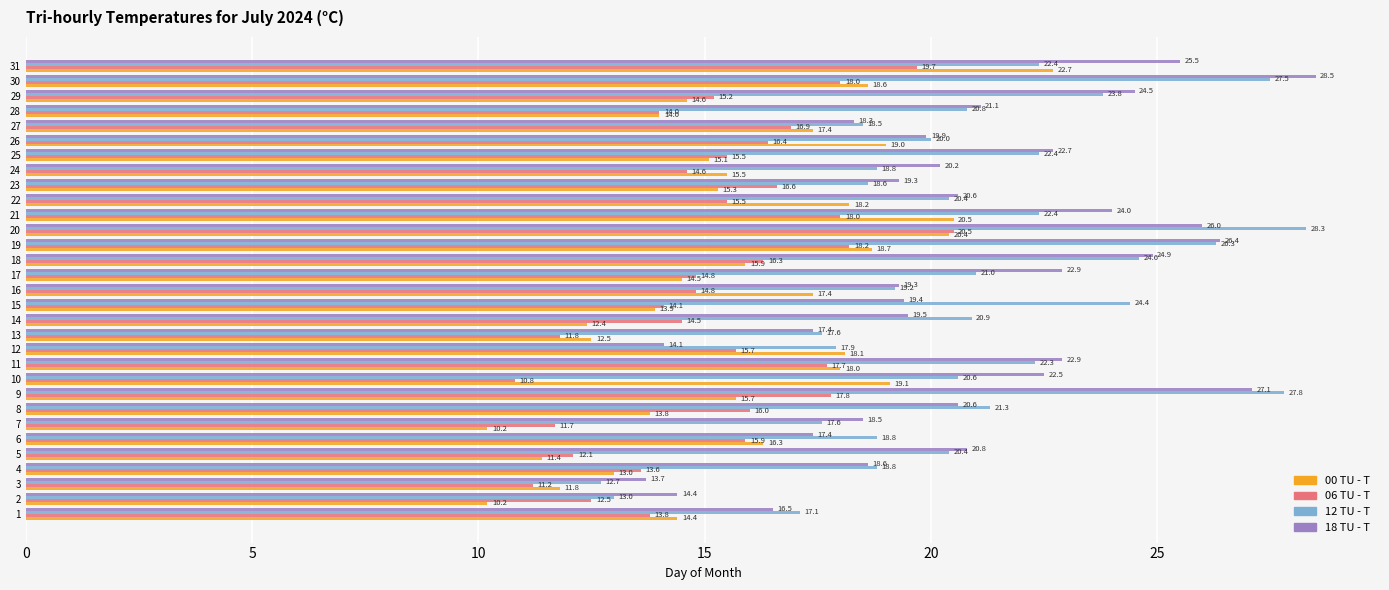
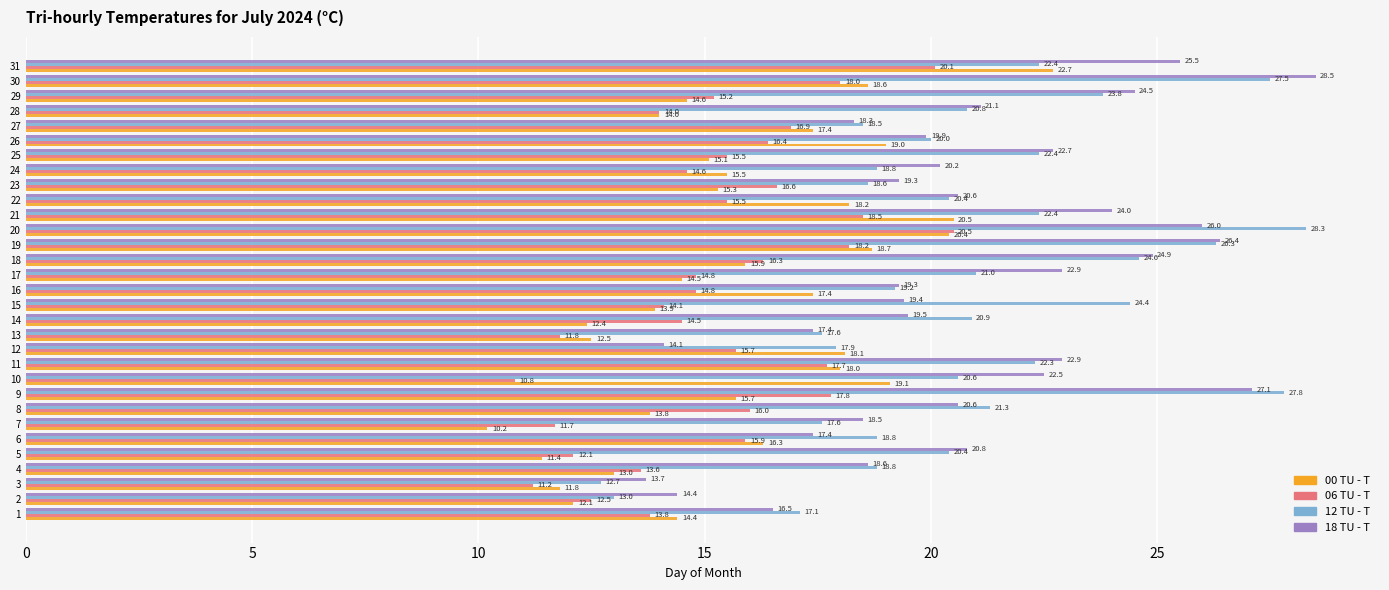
06 TU - T, 31: 19.7 -> 20.1
06 TU - T, 21: 18.0 -> 18.5
00 TU - T, 2: 10.2 -> 12.1
